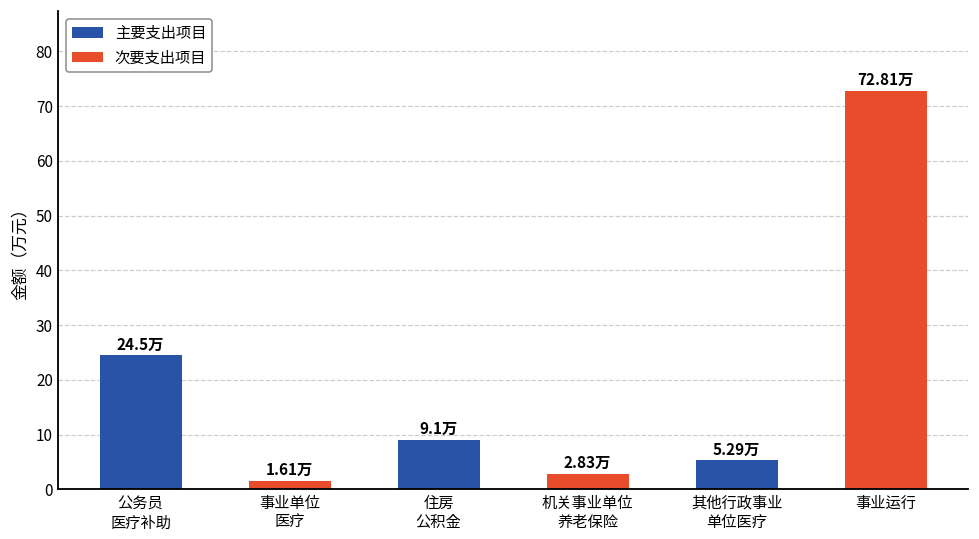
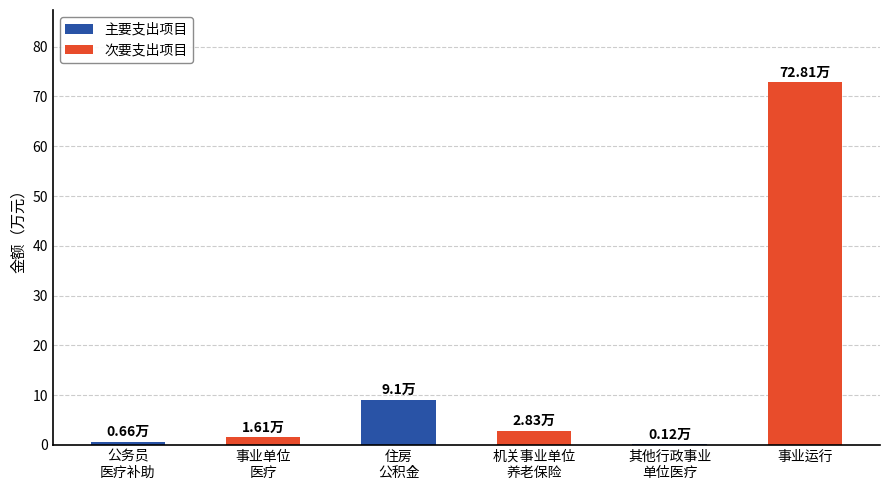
公务员 医疗补助: 24.5万 -> 0.66万
其他行政事业 单位医疗: 5.29万 -> 0.12万
